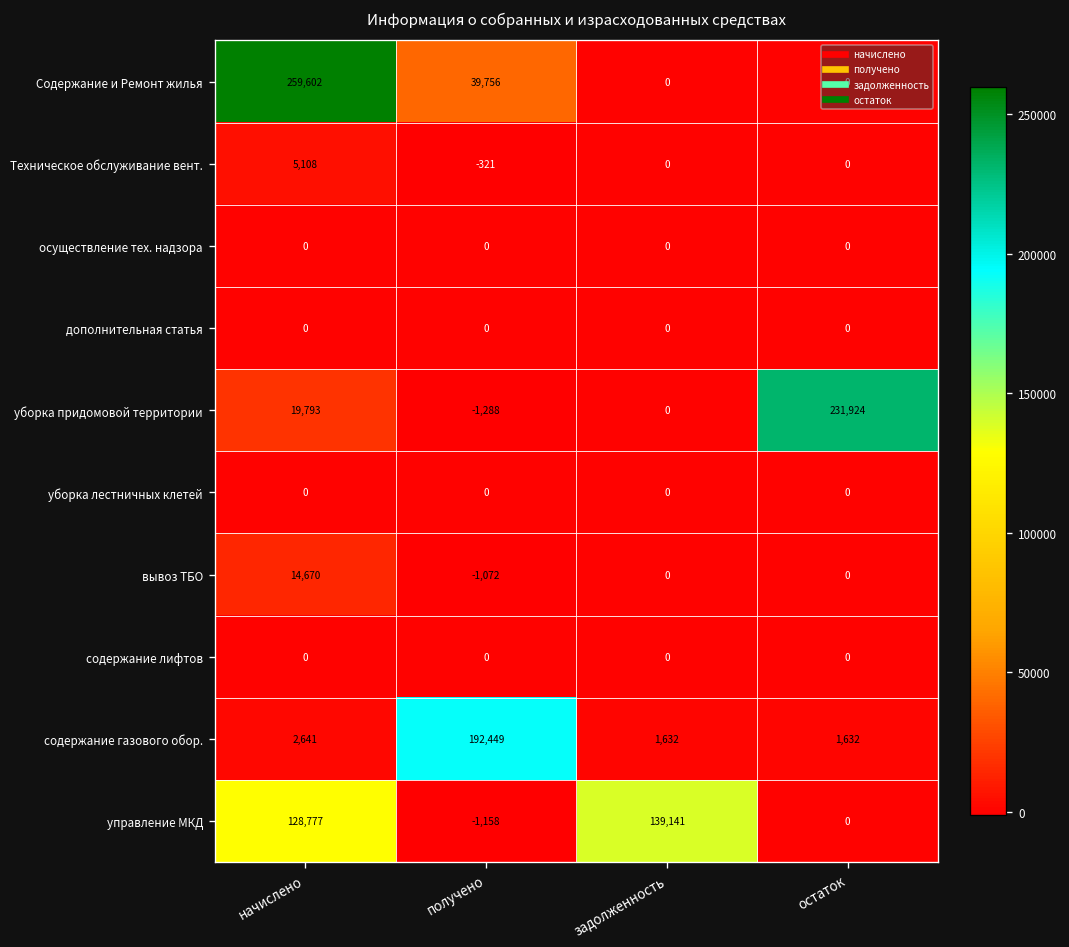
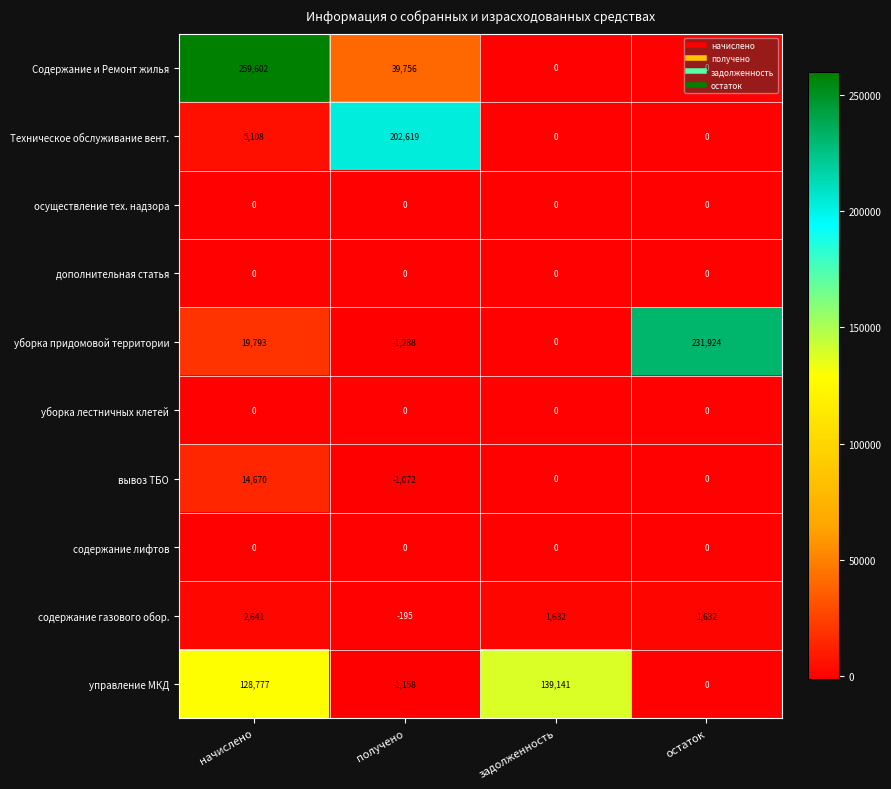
Техническое обслуживание вент., получено: -321 -> 202,619
содержание газового обор., получено: 192,449 -> -195
